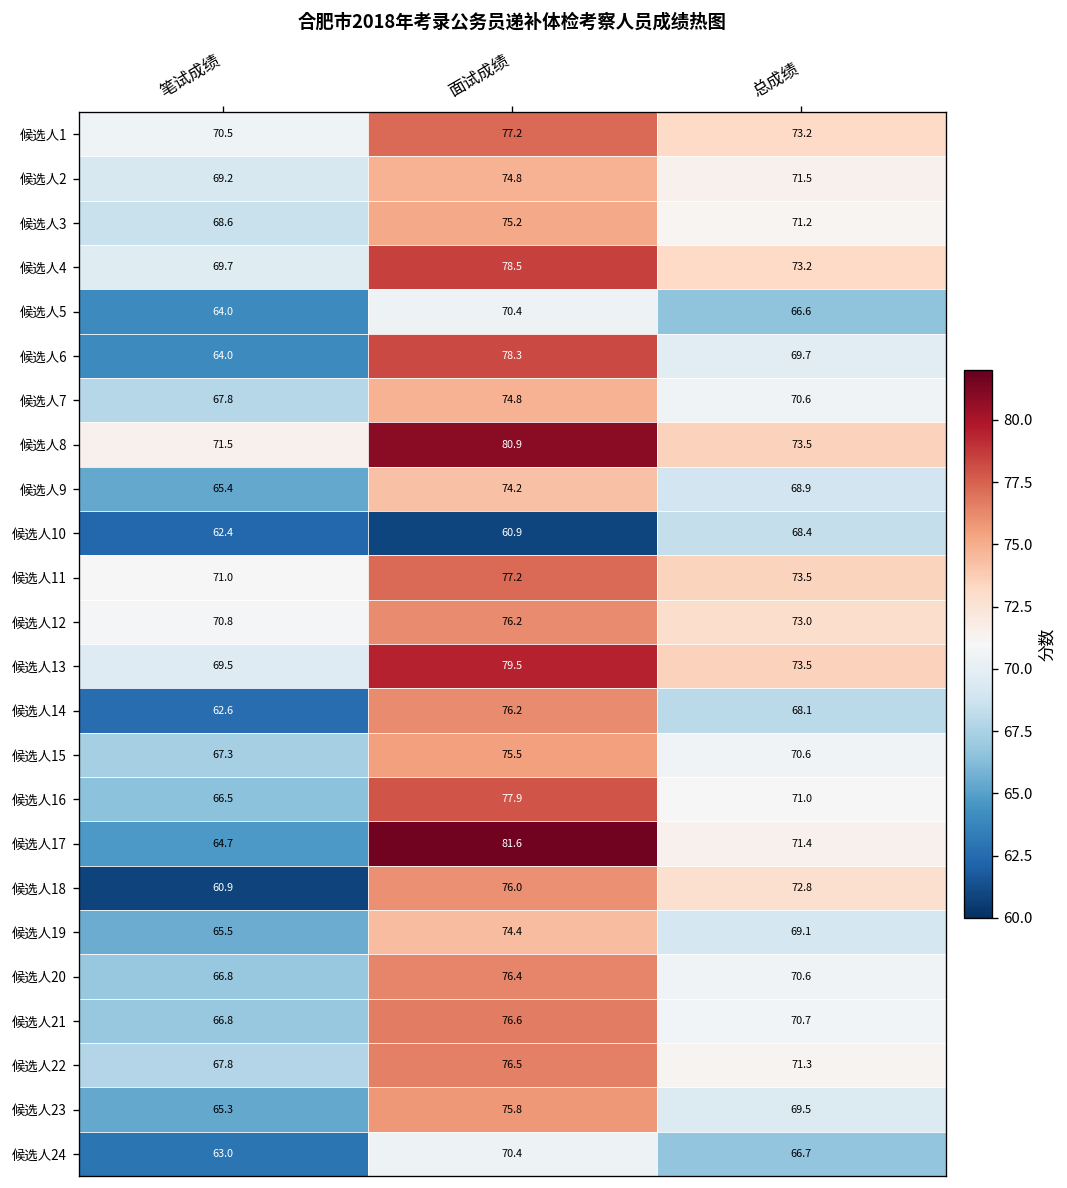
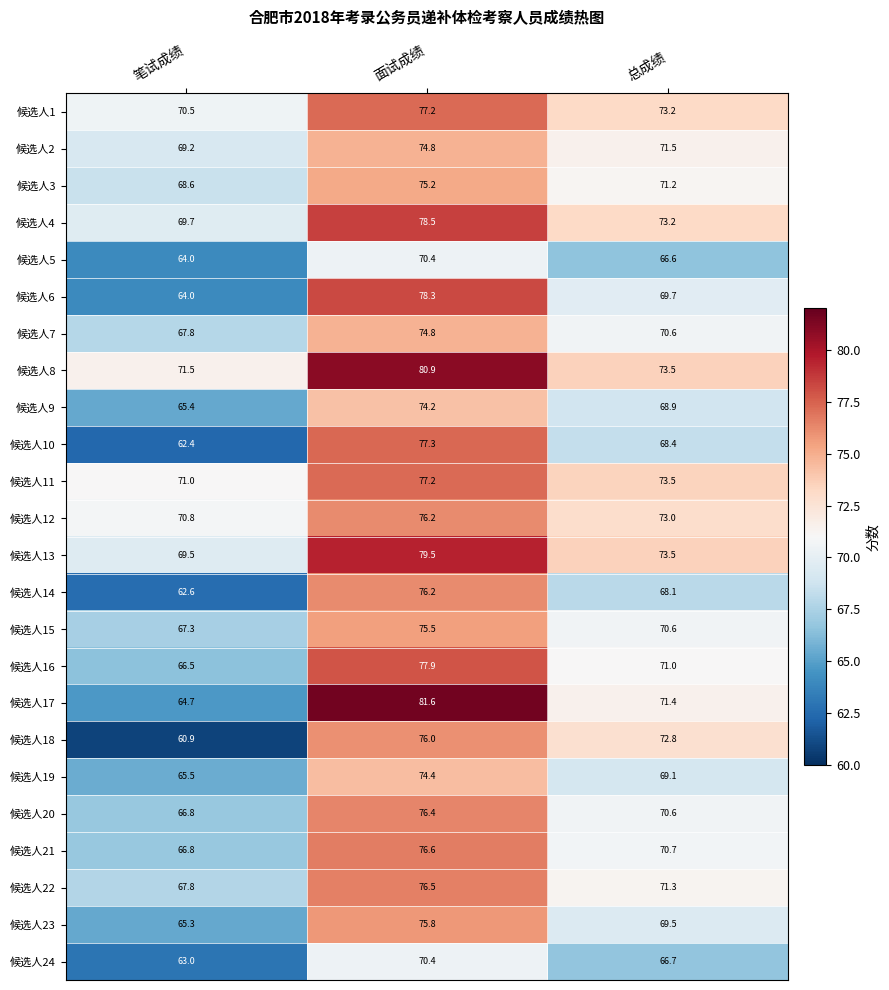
候选人10, 面试成绩: 60.9 -> 77.3
